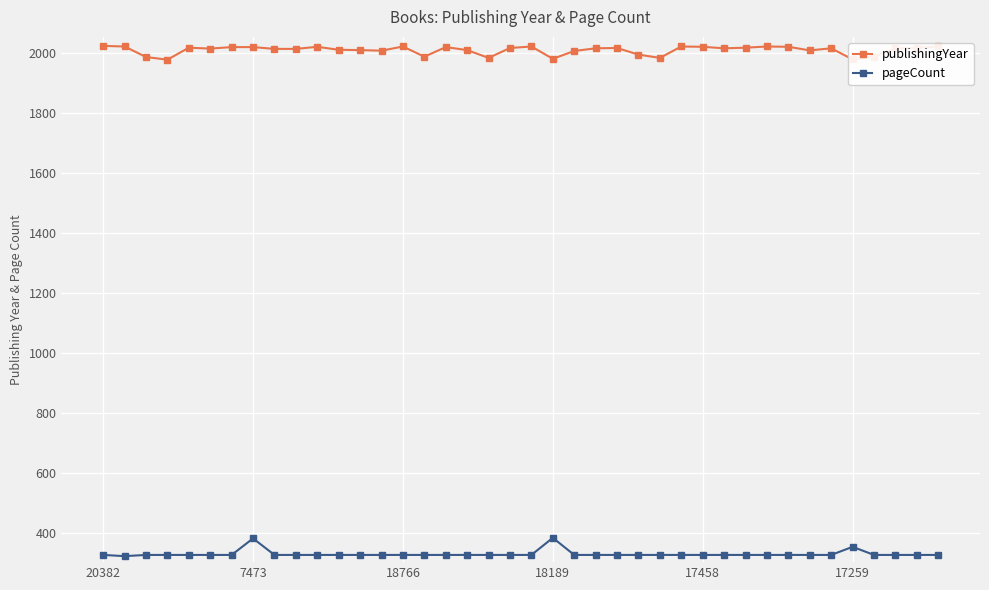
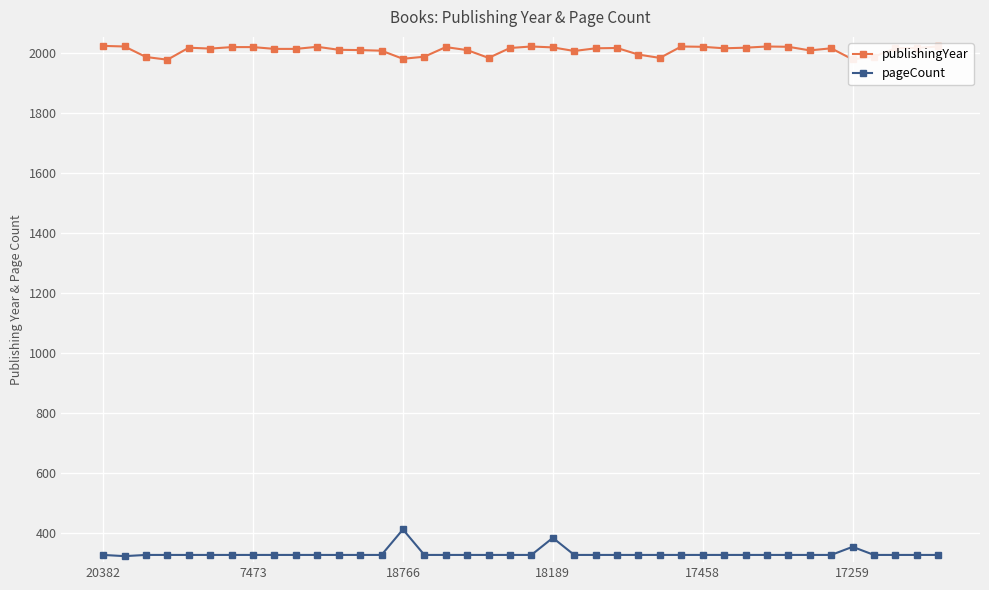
pageCount, 7473: 380 -> 330
publishingYear, 18766: 2020 -> 1980
pageCount, 18766: 330 -> 410
publishingYear, 18189: 1980 -> 2020
